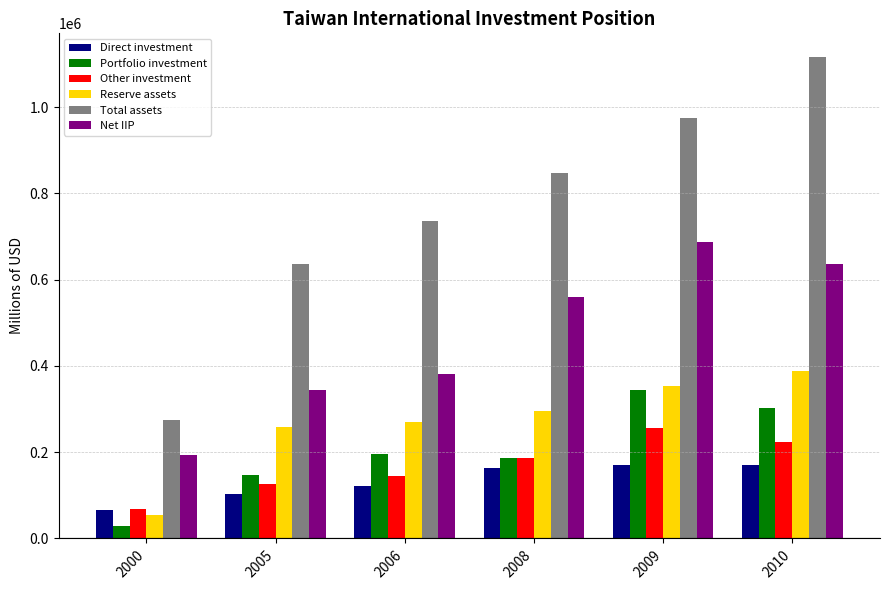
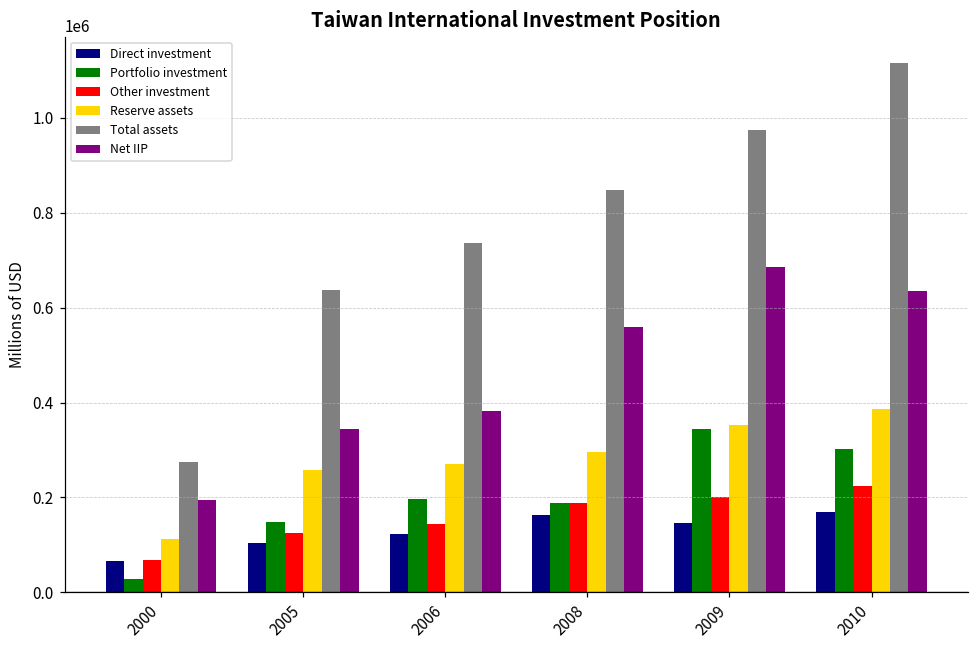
Reserve assets, 2000: 50000 -> 110000
Direct investment, 2009: 170000 -> 150000
Other investment, 2009: 260000 -> 200000
